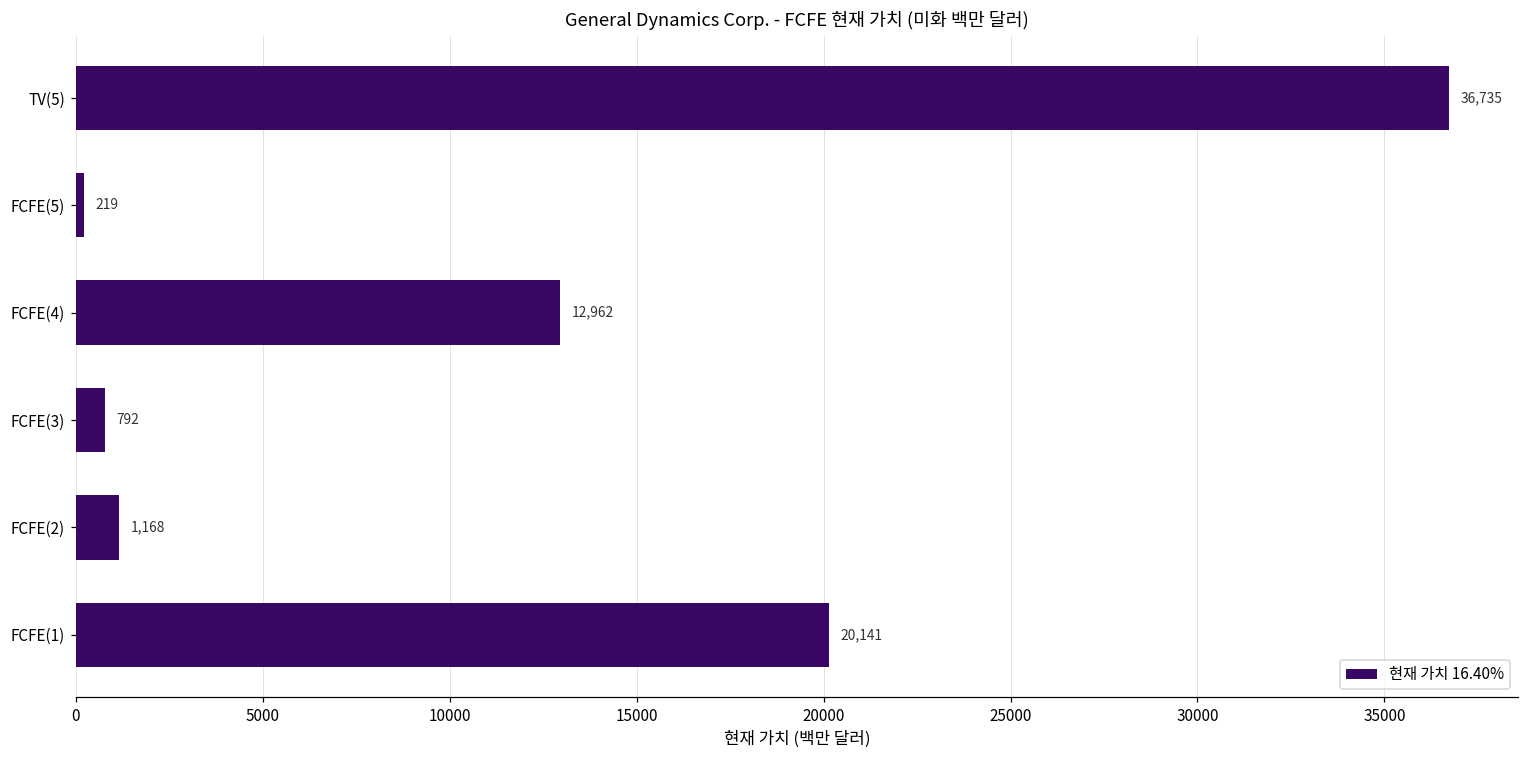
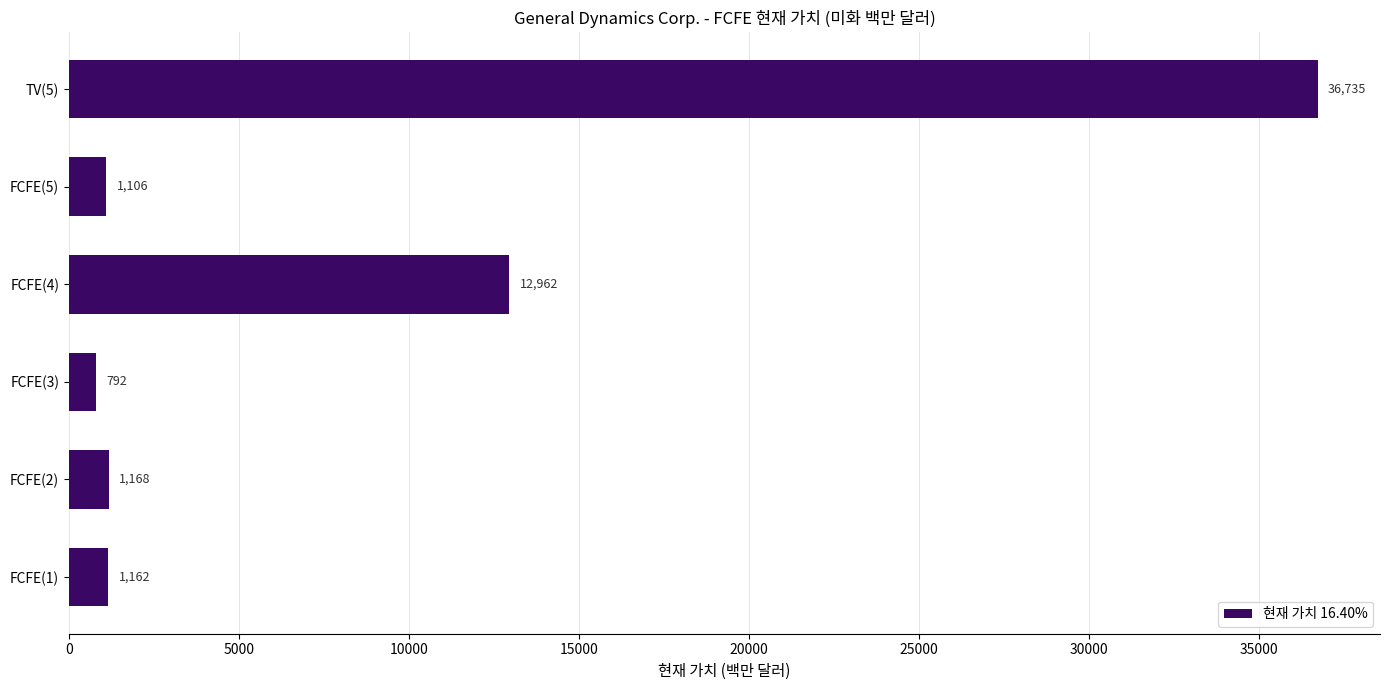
FCFE(5): 219 -> 1,106
FCFE(1): 20,141 -> 1,162
